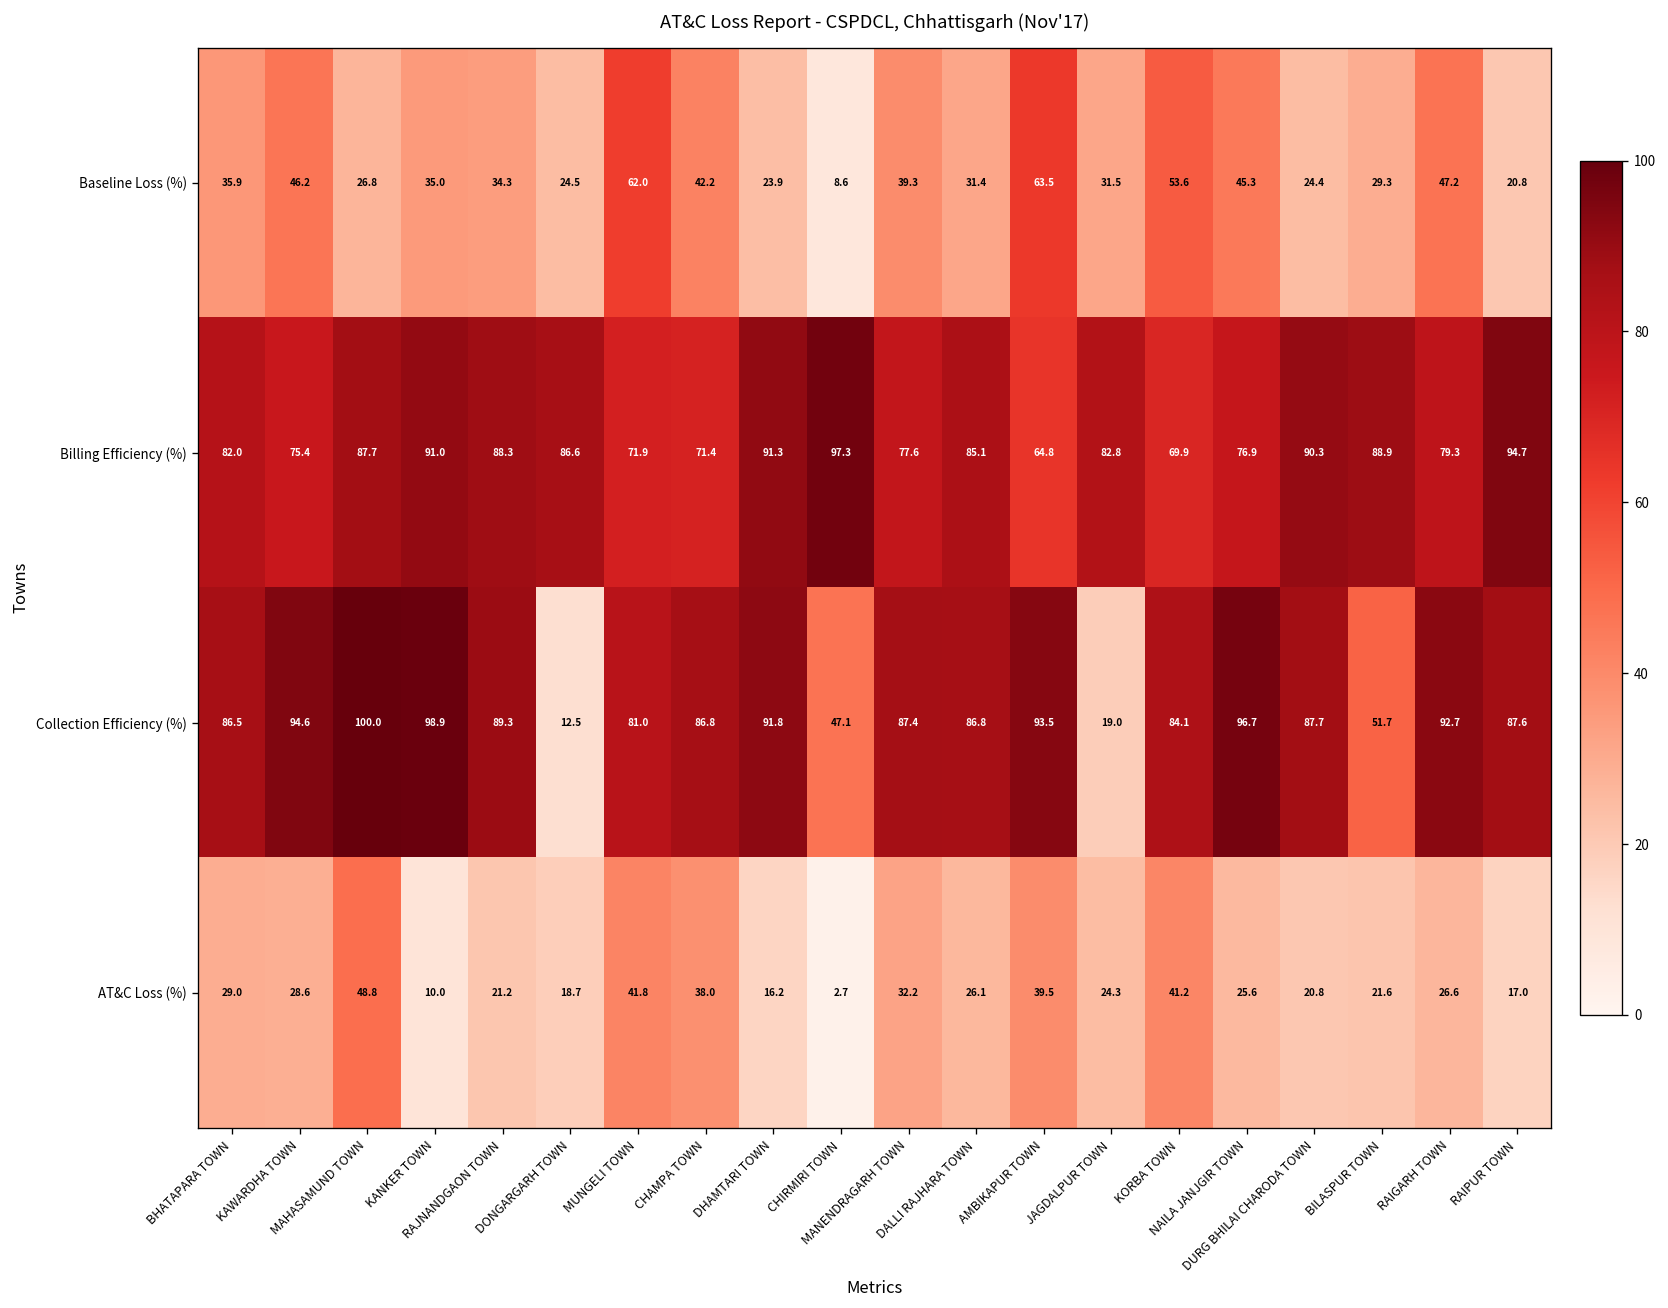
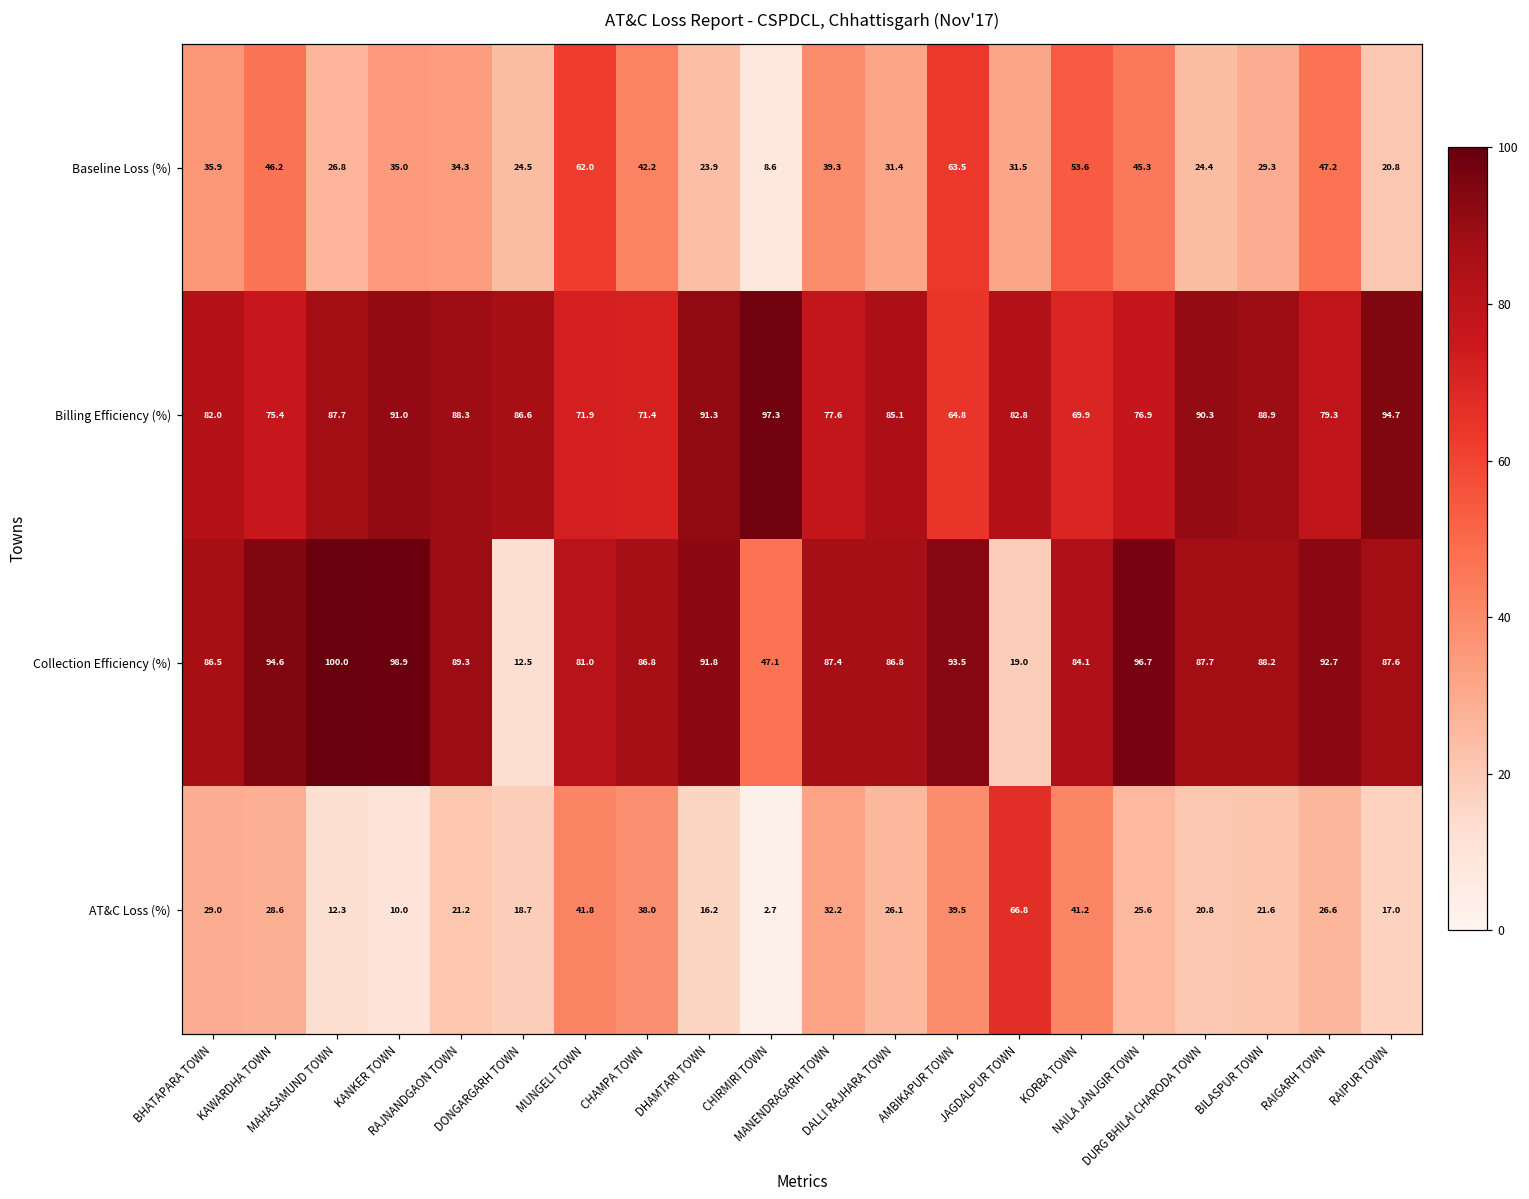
Collection Efficiency (%), BILASPUR TOWN: 51.7 -> 88.2
AT&C Loss (%), MAHASAMUND TOWN: 48.8 -> 12.3
AT&C Loss (%), JAGDALPUR TOWN: 24.3 -> 66.8
